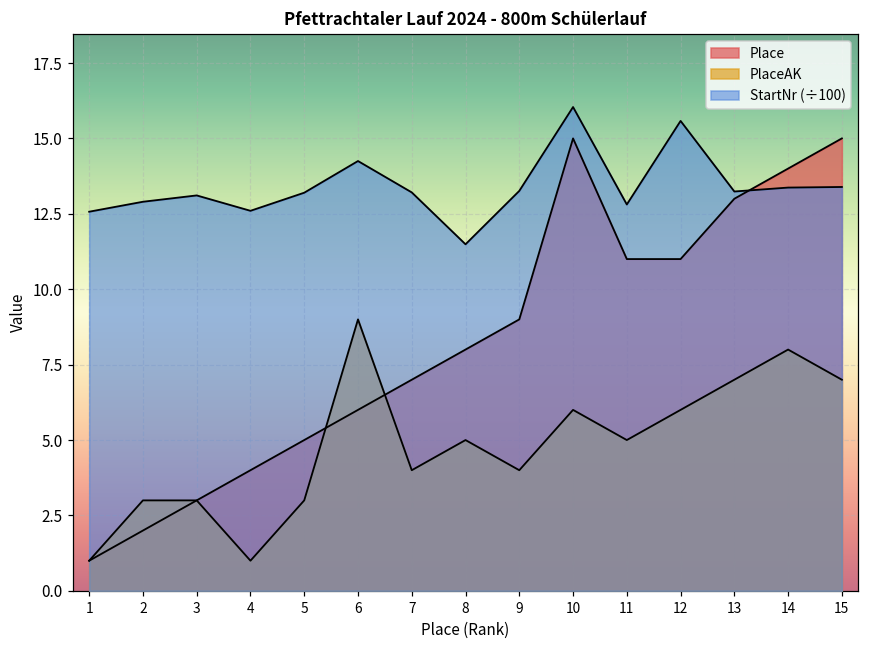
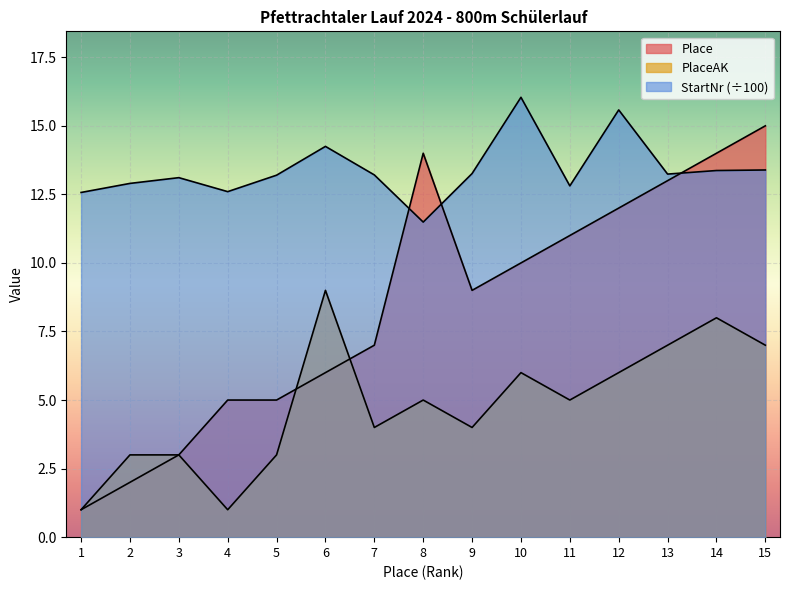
Place, 4: 4 -> 5
Place, 8: 8 -> 14
Place, 10: 15 -> 10
Place, 12: 11 -> 12
